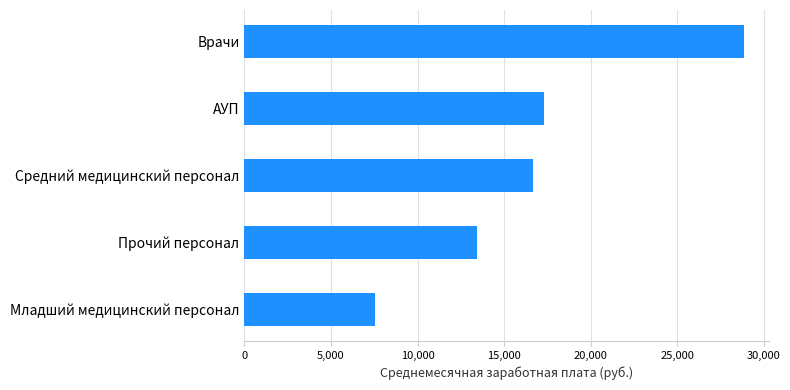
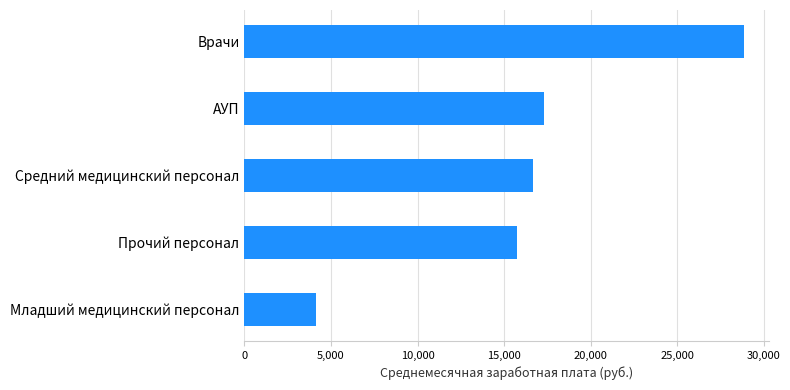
Прочий персонал: 13,400 -> 15,700
Младший медицинский персонал: 7,500 -> 4,100
